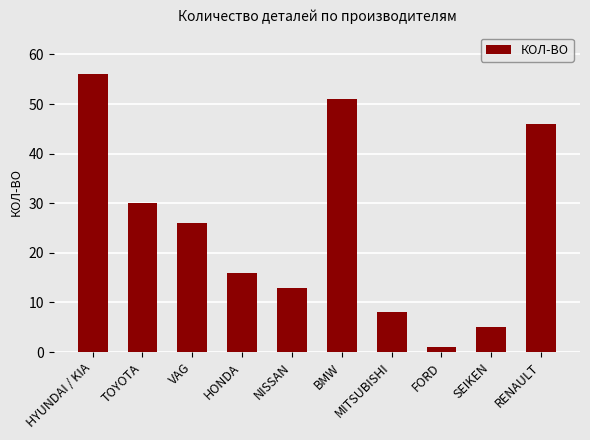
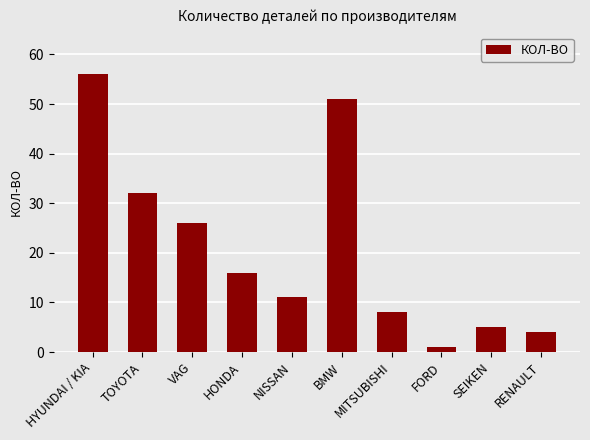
TOYOTA: 30 -> 32
NISSAN: 13 -> 11
RENAULT: 46 -> 4
